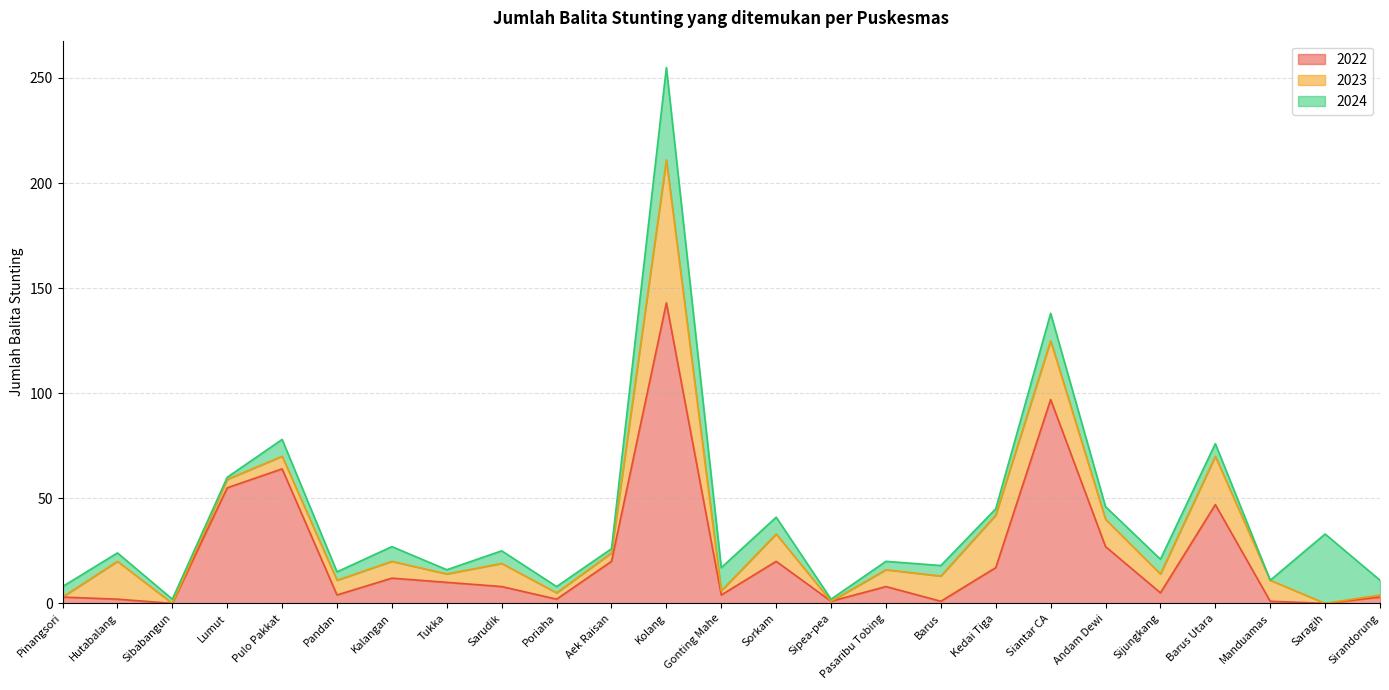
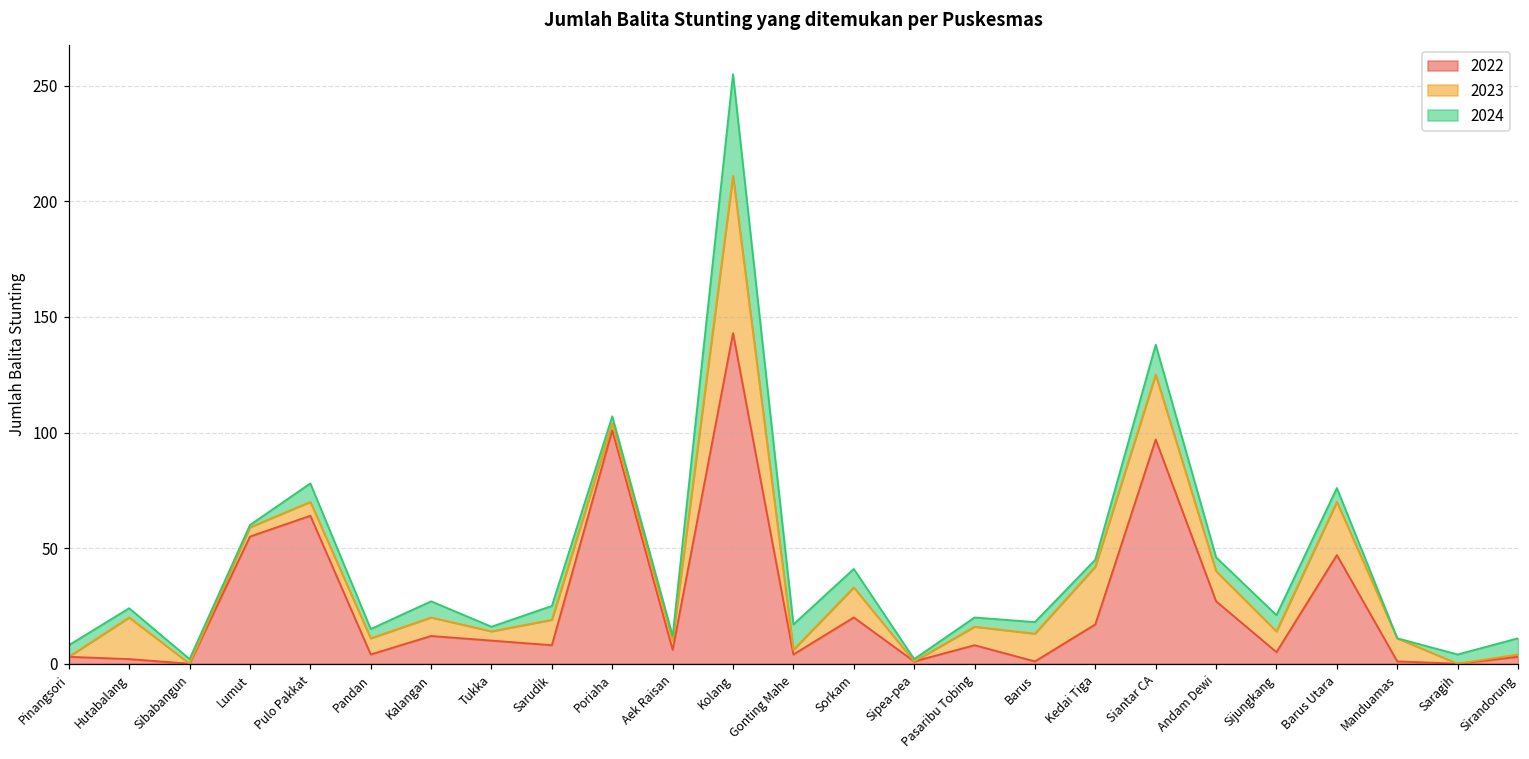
2022, Poriaha: 2 -> 101
2022, Aek Raisan: 20 -> 6
2024, Saragih: 33 -> 4
